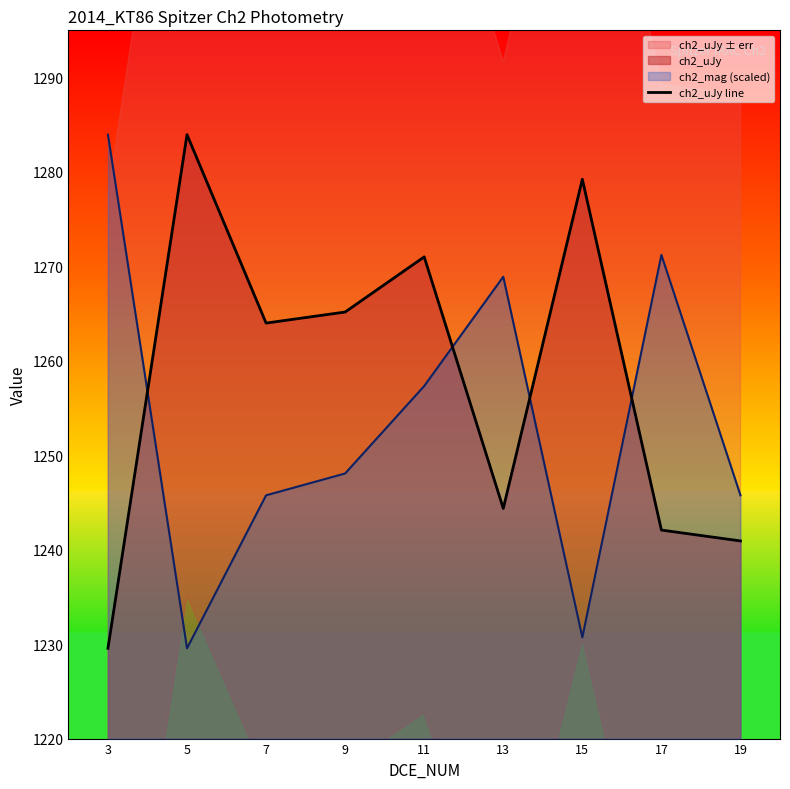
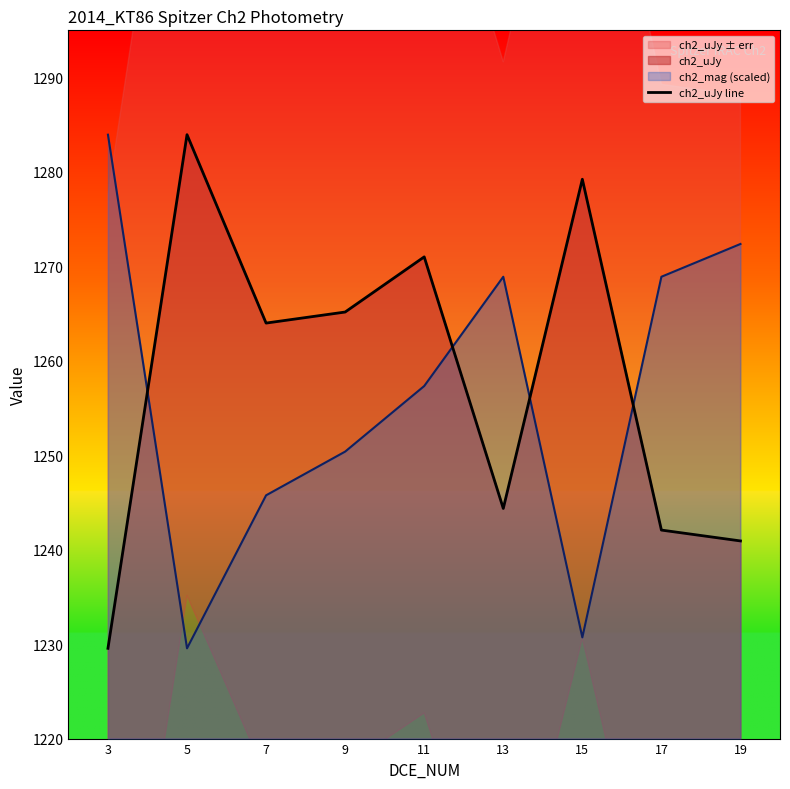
ch2_mag (scaled), 9: 1248 -> 1250
ch2_mag (scaled), 17: 1271 -> 1269
ch2_mag (scaled), 19: 1246 -> 1272
